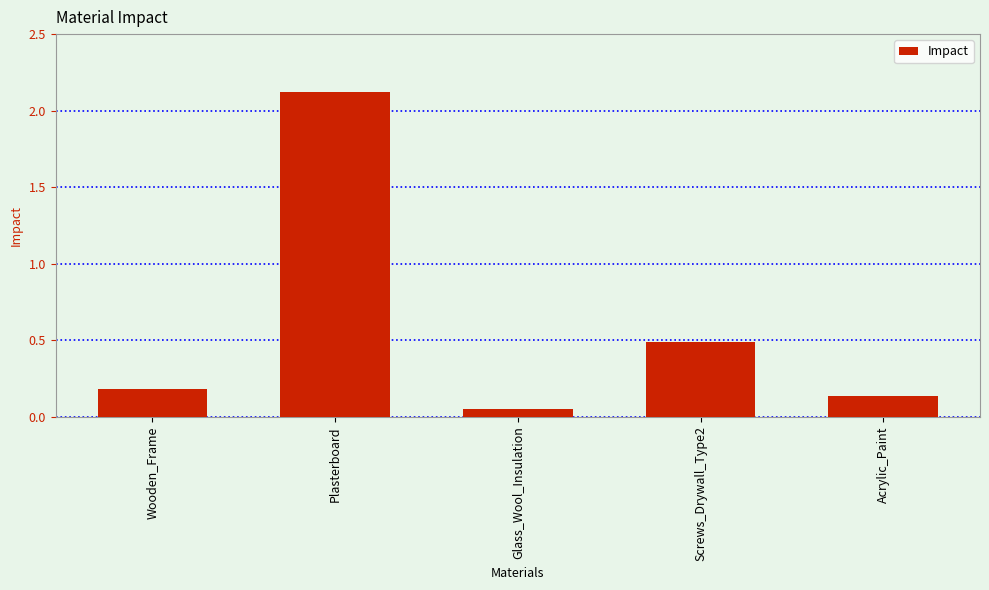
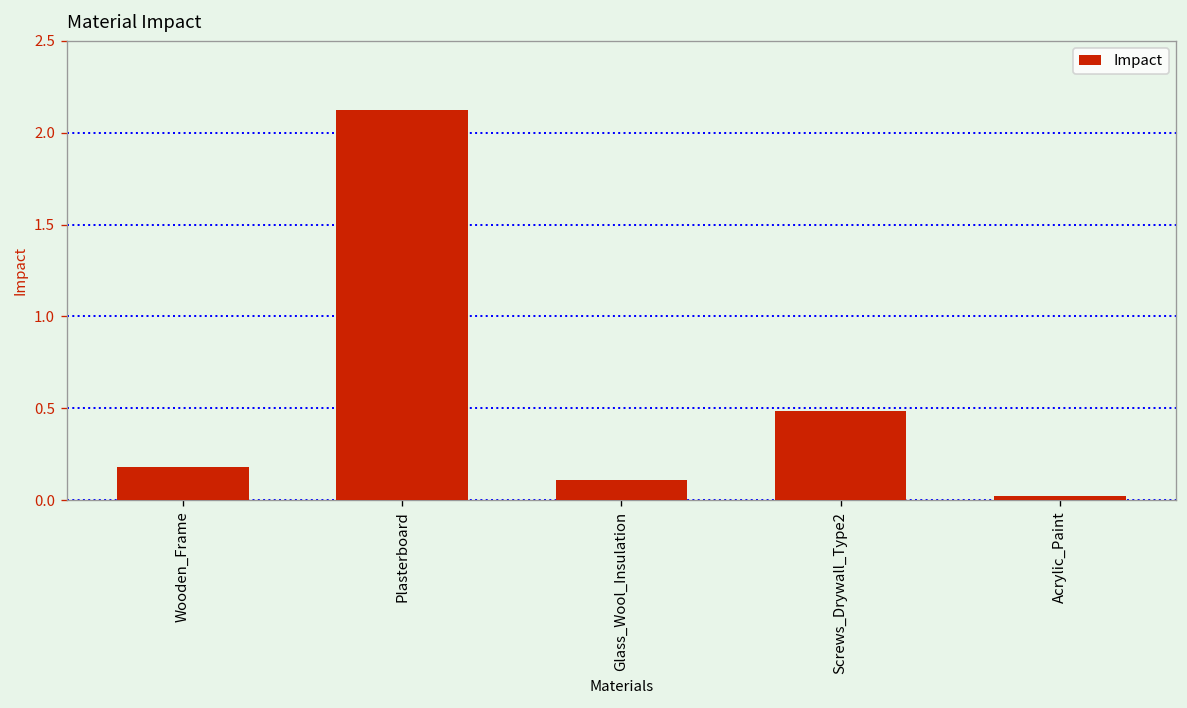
Glass_Wool_Insulation: 0.05 -> 0.11
Acrylic_Paint: 0.14 -> 0.02
